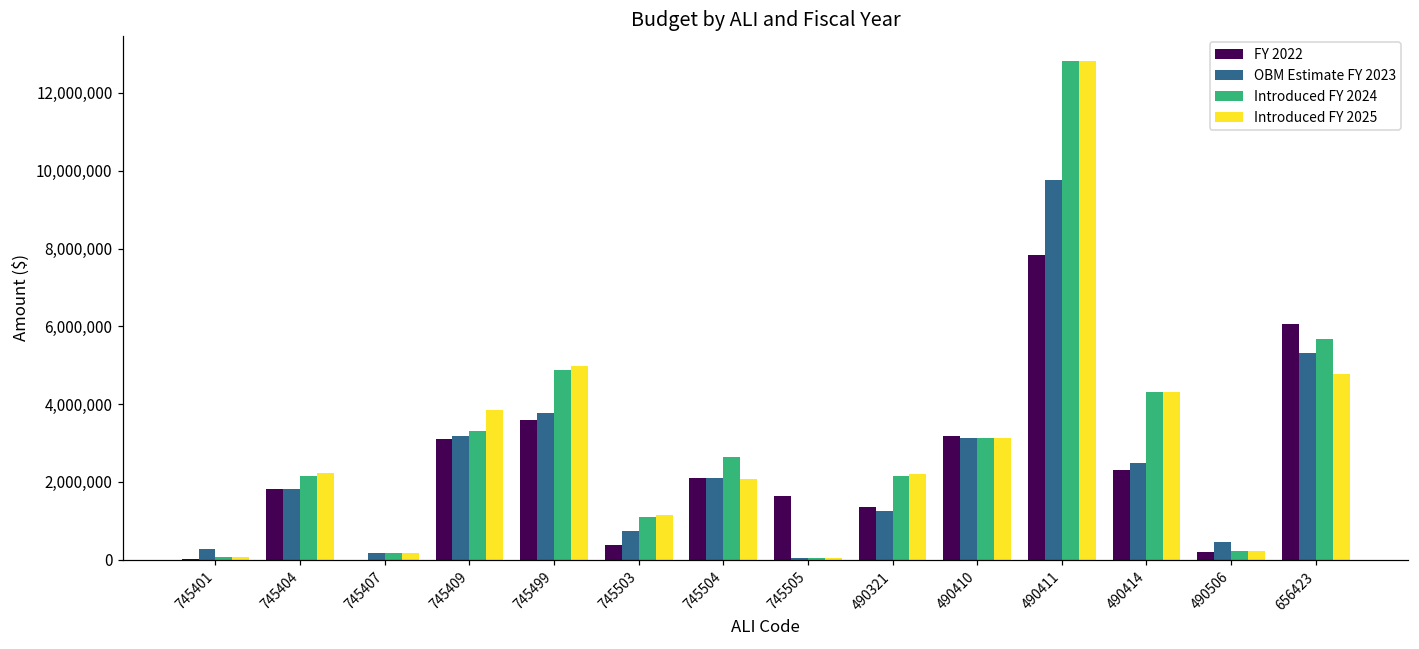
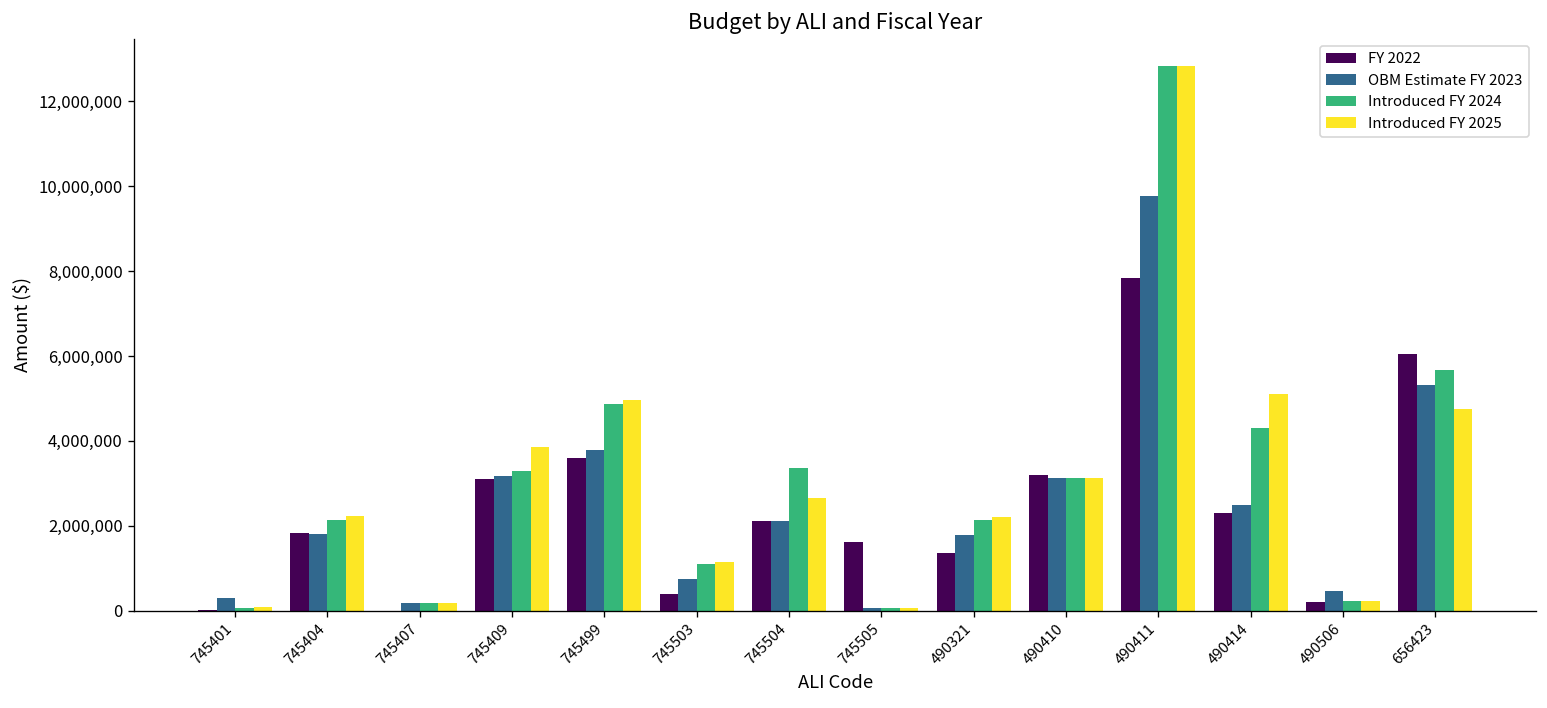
Introduced FY 2024, 745504: 2,700,000 -> 3,400,000
Introduced FY 2025, 745504: 2,100,000 -> 2,700,000
OBM Estimate FY 2023, 490321: 1,300,000 -> 1,800,000
Introduced FY 2025, 490414: 4,300,000 -> 5,100,000
